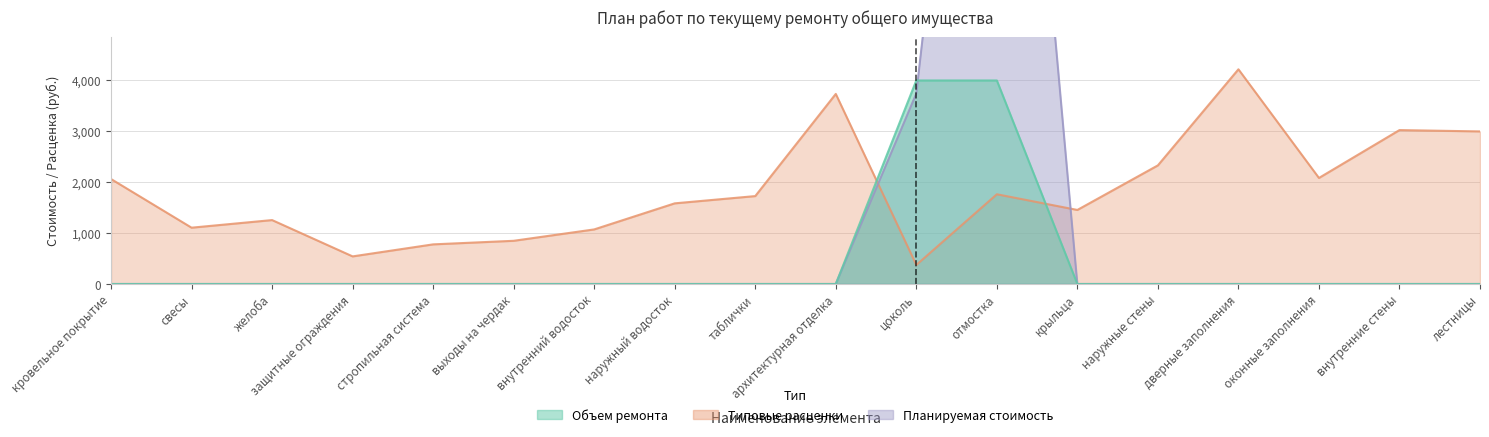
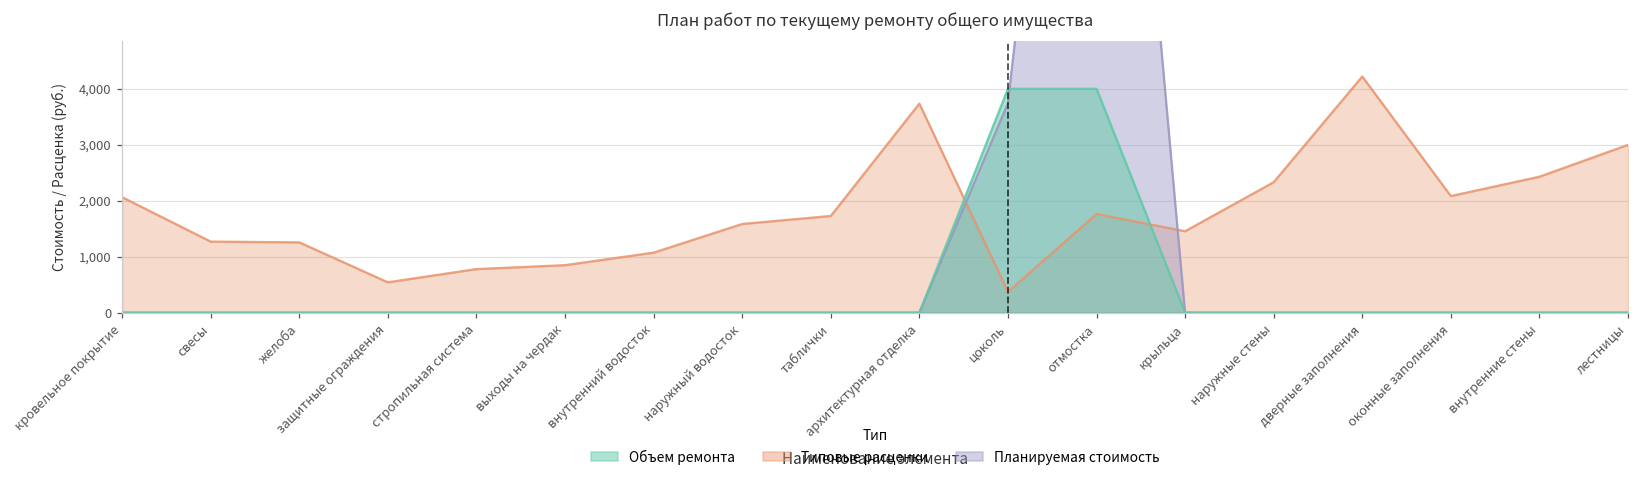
Типовые расценки, свесы: 1,100 -> 1,300
Типовые расценки, внутренние стены: 3,000 -> 2,400
